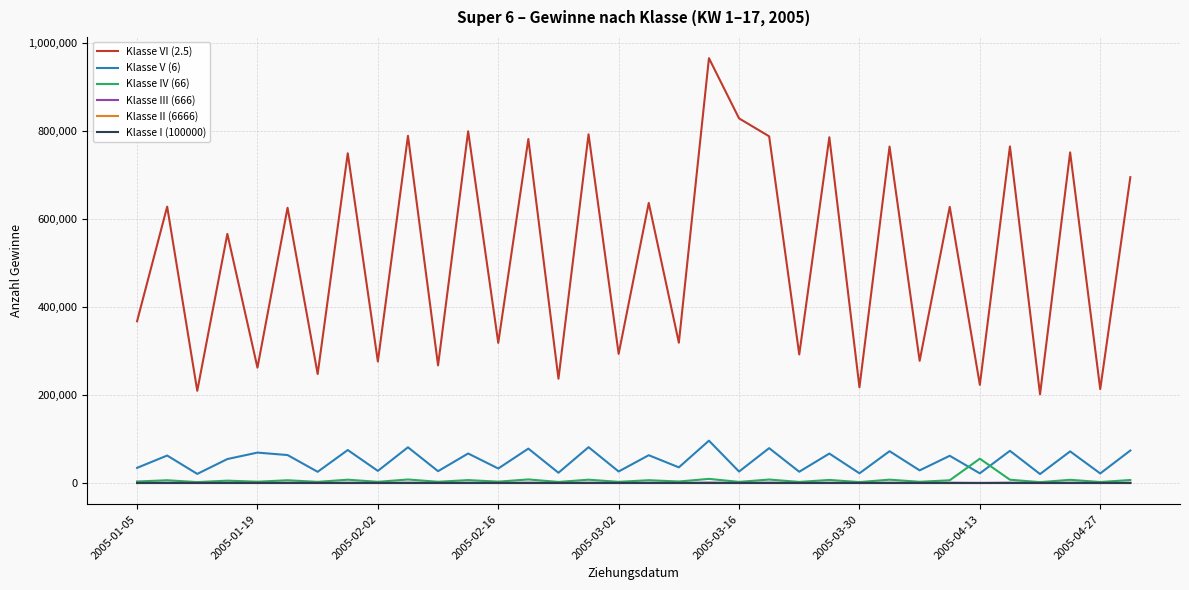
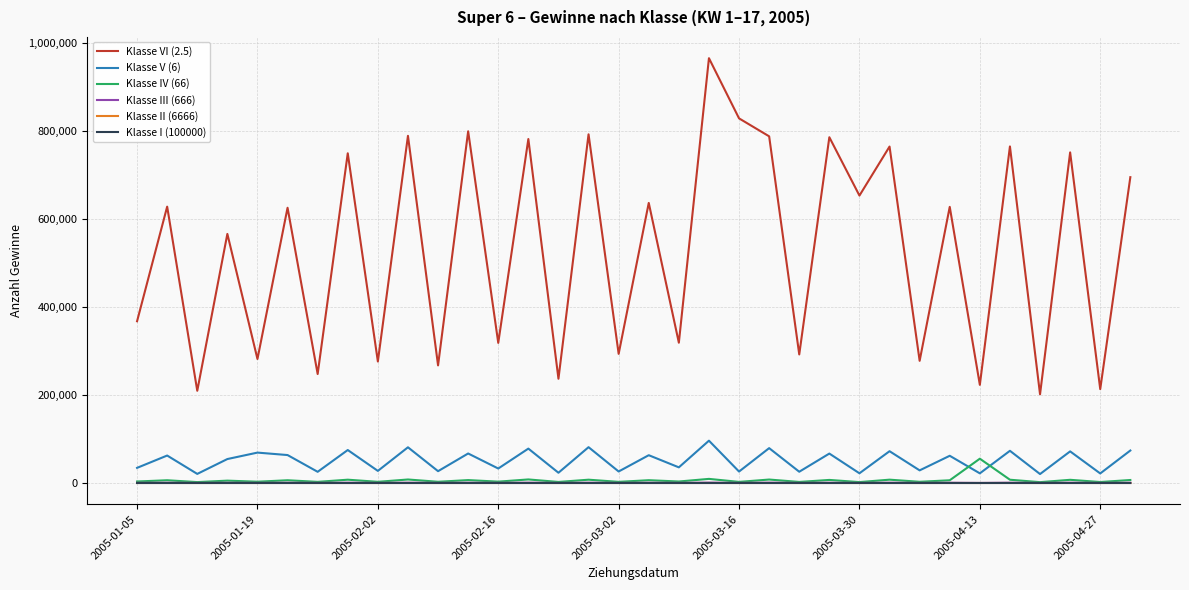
Klasse VI (2.5), 2005-01-19: 260,000 -> 280,000
Klasse VI (2.5), 2005-03-30: 220,000 -> 650,000
